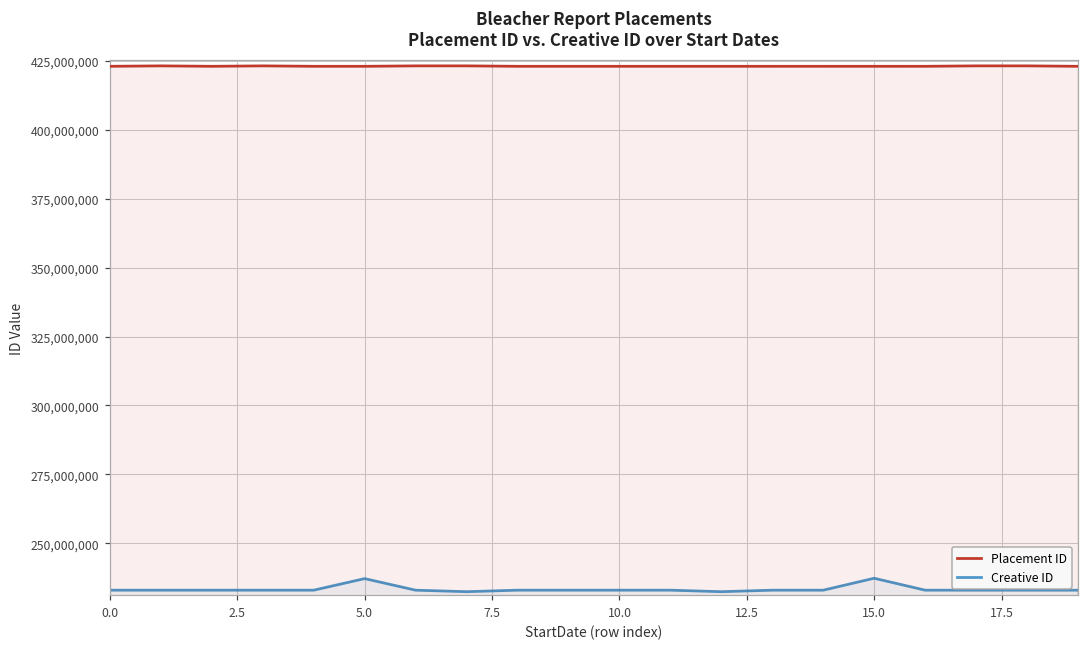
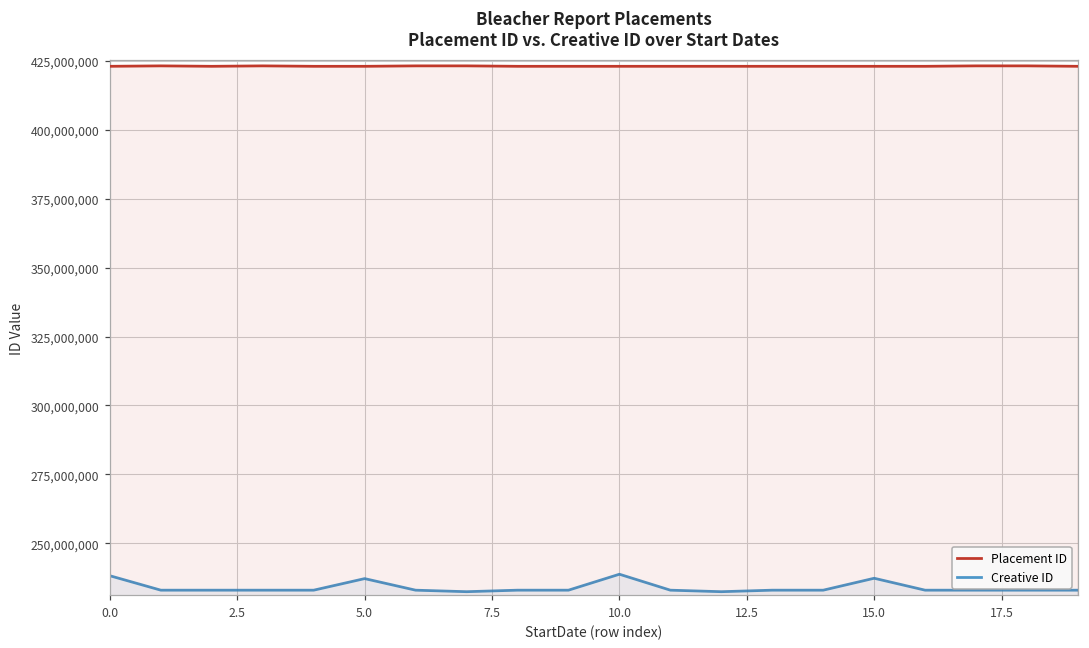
Creative ID, 0.0: 233,000,000 -> 238,000,000
Creative ID, 10.0: 233,000,000 -> 239,000,000
